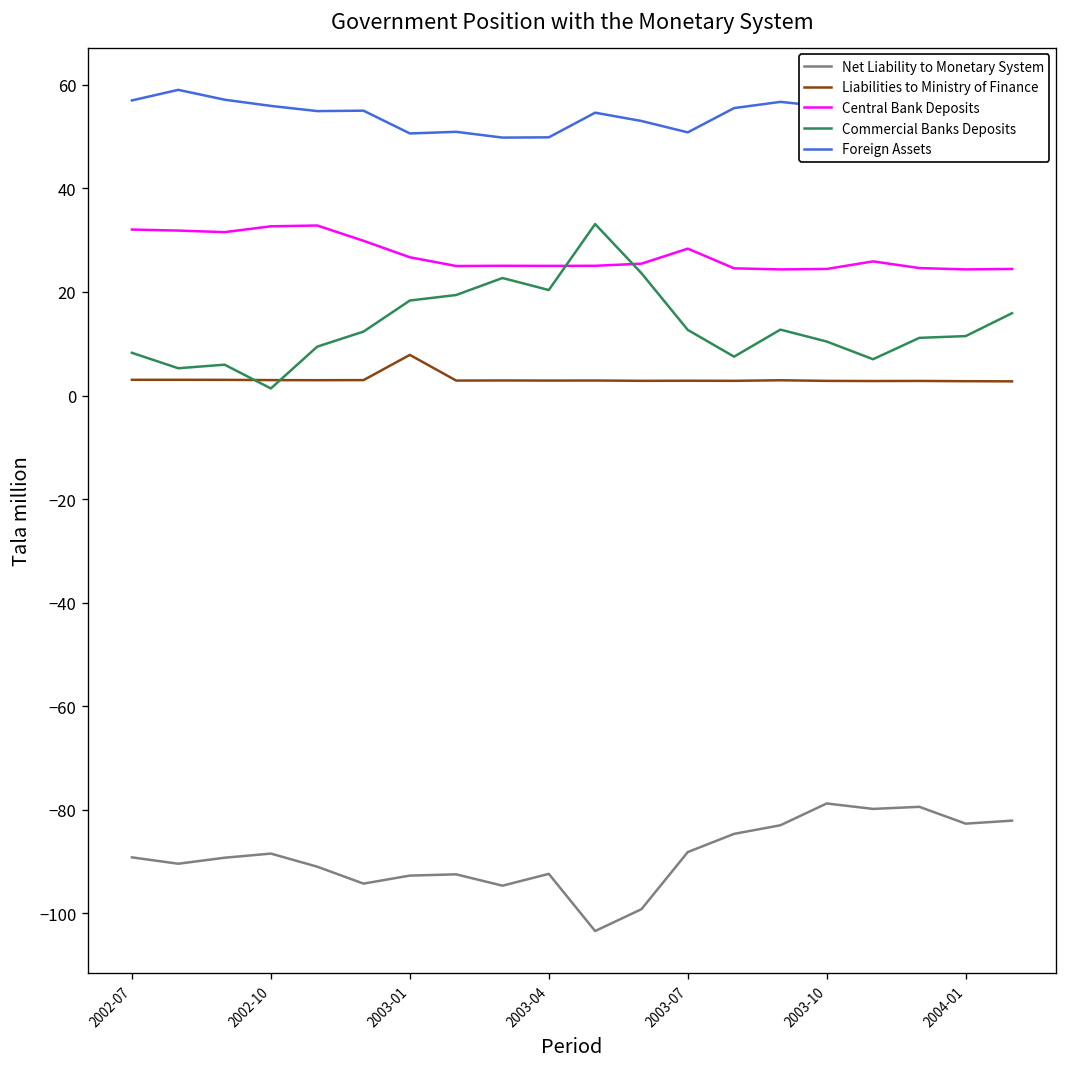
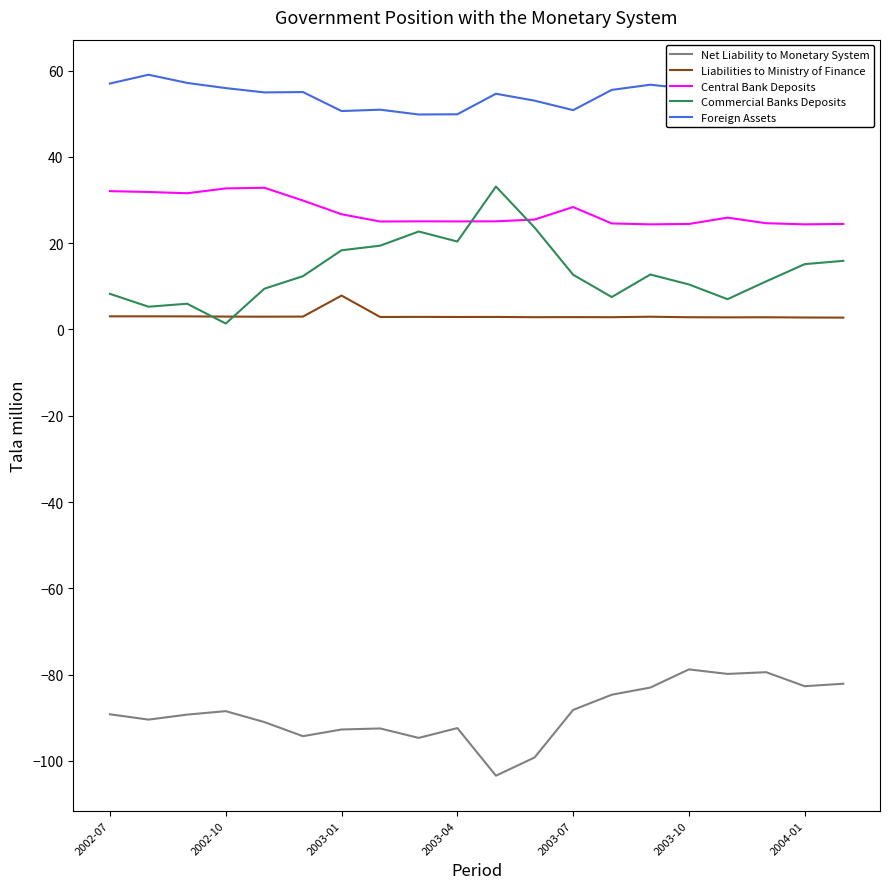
Commercial Banks Deposits, 2004-01: 11 -> 15
